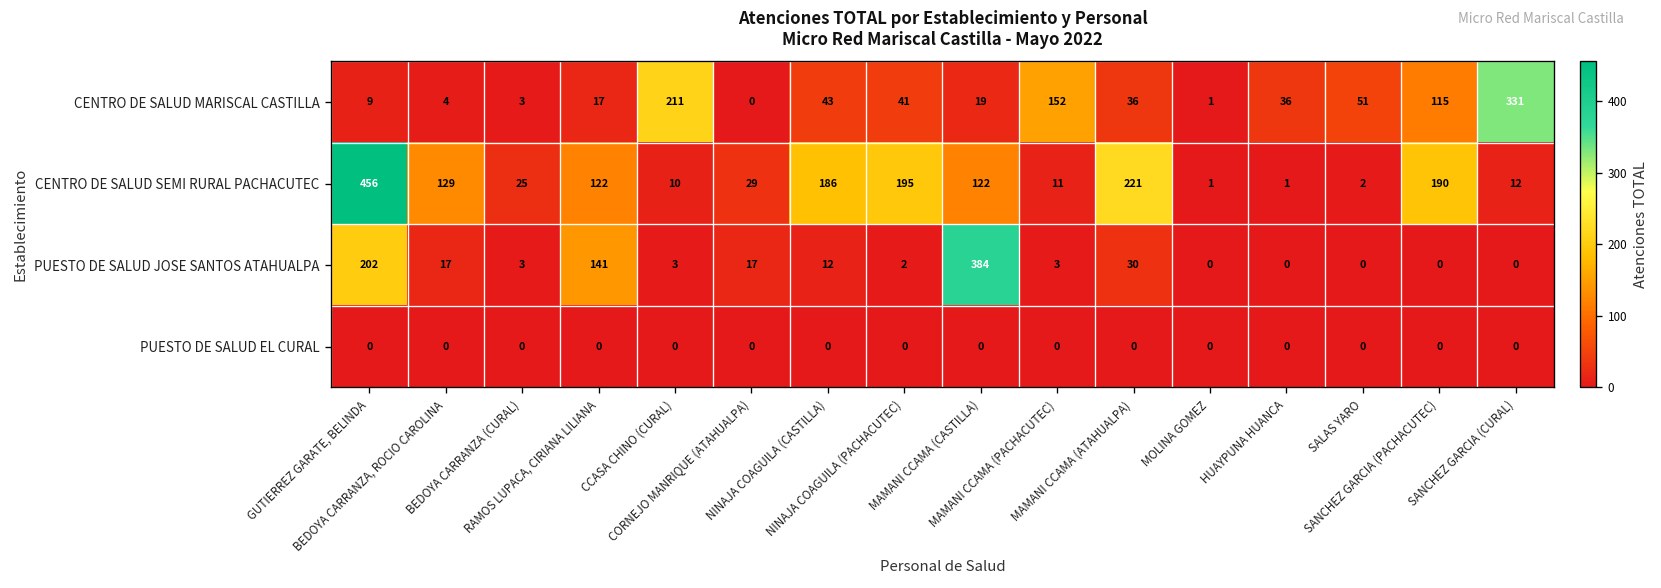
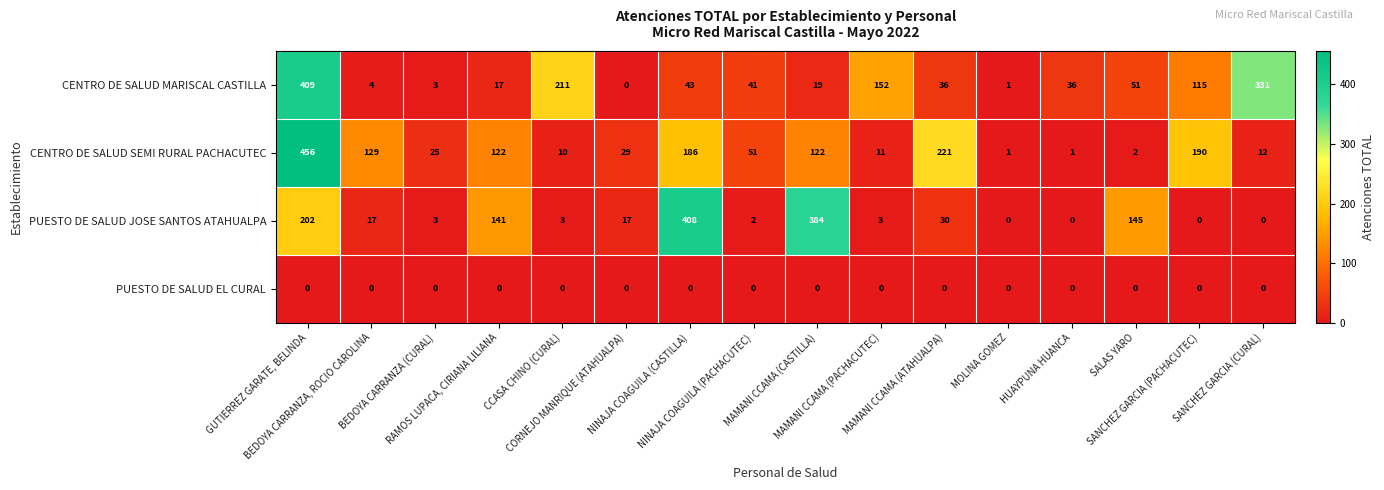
CENTRO DE SALUD MARISCAL CASTILLA, GUTIERREZ GARATE, BELINDA: 9 -> 409
CENTRO DE SALUD SEMI RURAL PACHACUTEC, NINAJA COAGUILA (PACHACUTEC): 195 -> 51
PUESTO DE SALUD JOSE SANTOS ATAHUALPA, NINAJA COAGUILA (CASTILLA): 12 -> 408
PUESTO DE SALUD JOSE SANTOS ATAHUALPA, SALAS YARO: 0 -> 145
